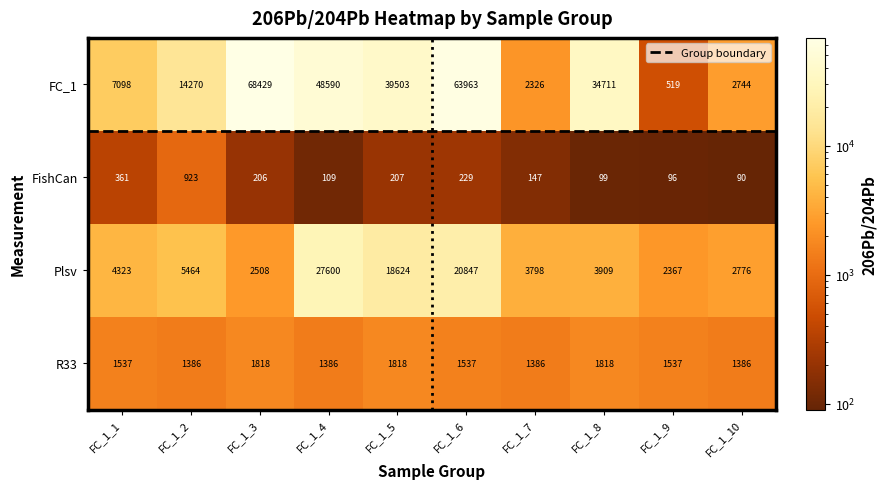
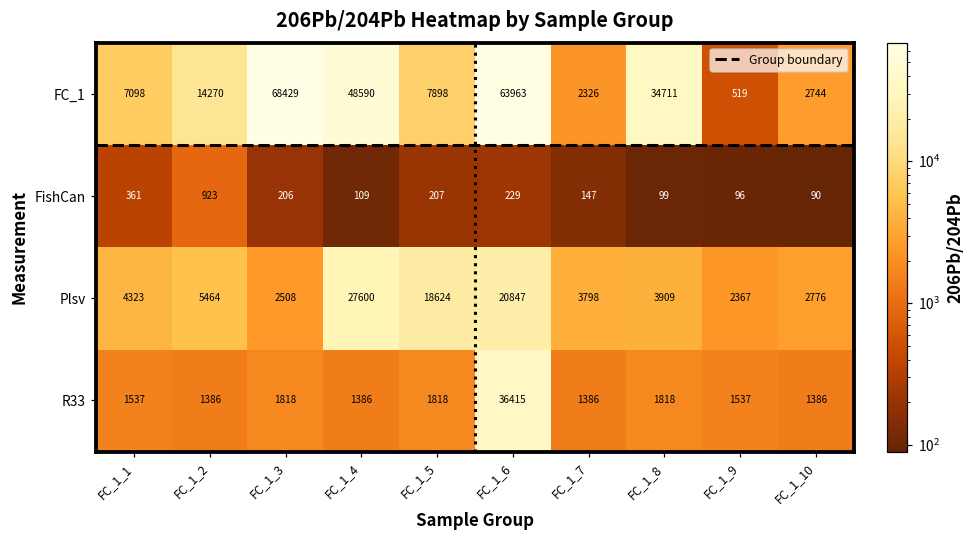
FC_1, FC_1_5: 39503 -> 7898
R33, FC_1_6: 1537 -> 36415
